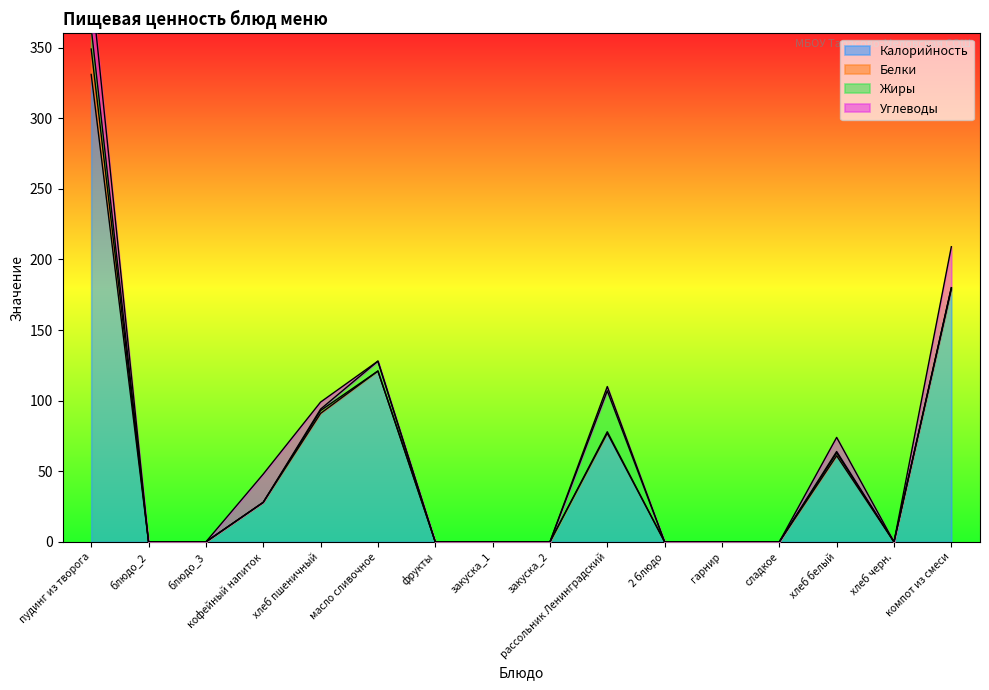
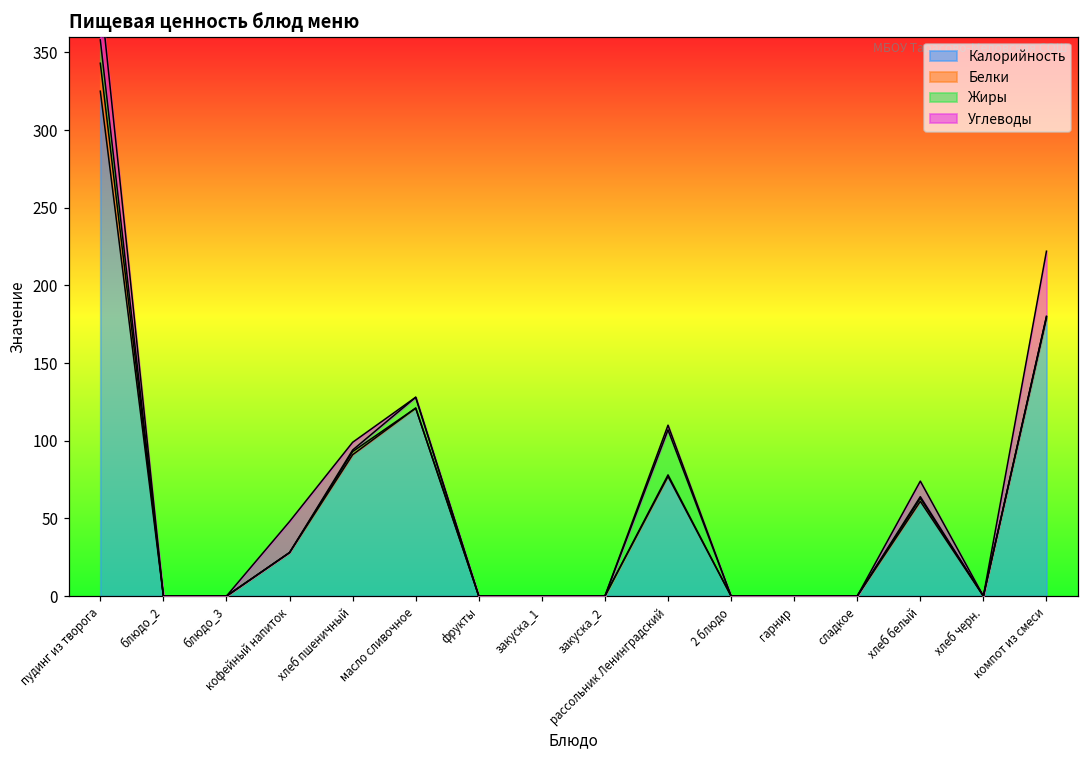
Калорийность, пудинг из творога: 331 -> 325
Углеводы, компот из смеси: 29 -> 42
